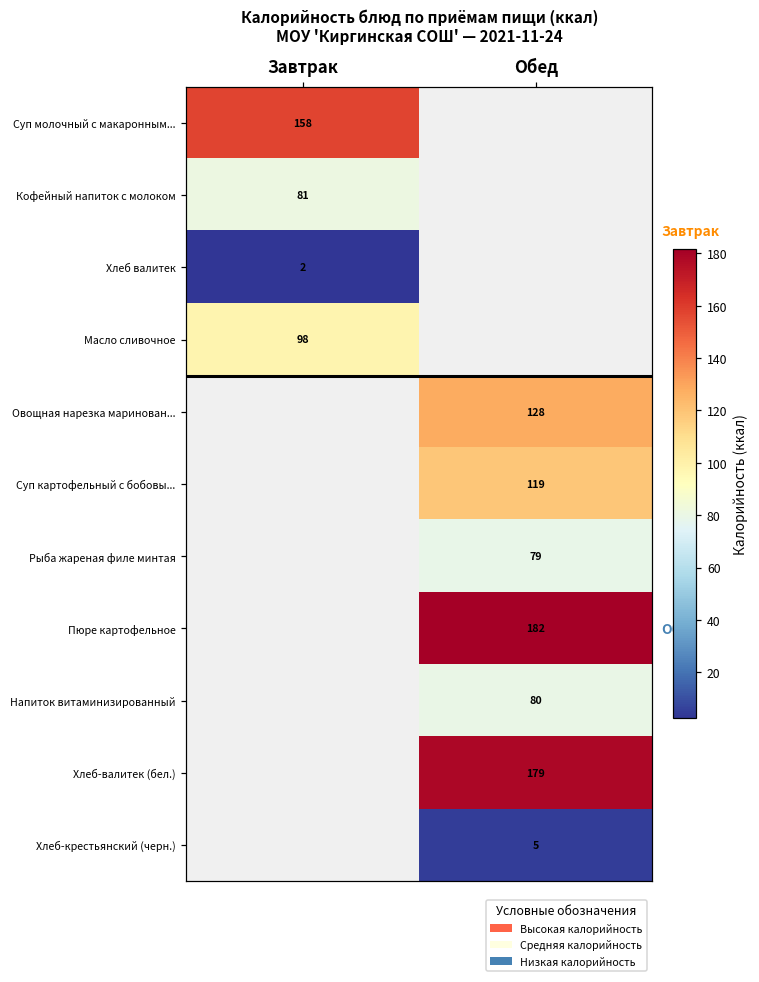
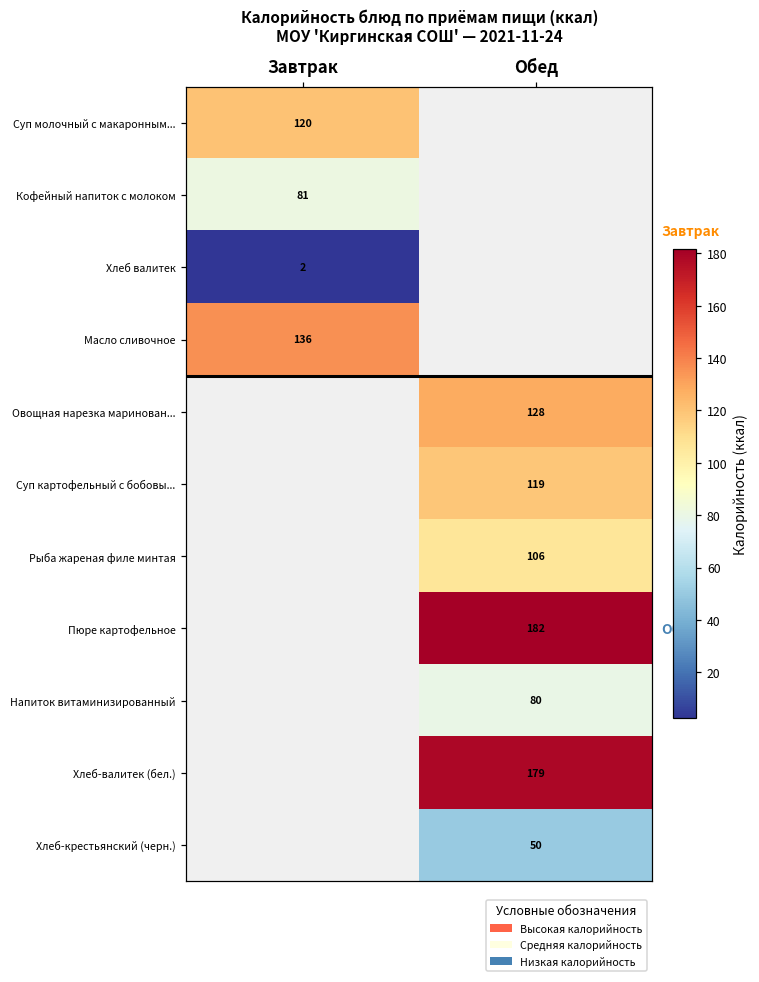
Суп молочный с макаронным..., Завтрак: 158 -> 120
Масло сливочное, Завтрак: 98 -> 136
Рыба жареная филе минтая, Обед: 79 -> 106
Хлеб-крестьянский (черн.), Обед: 5 -> 50
